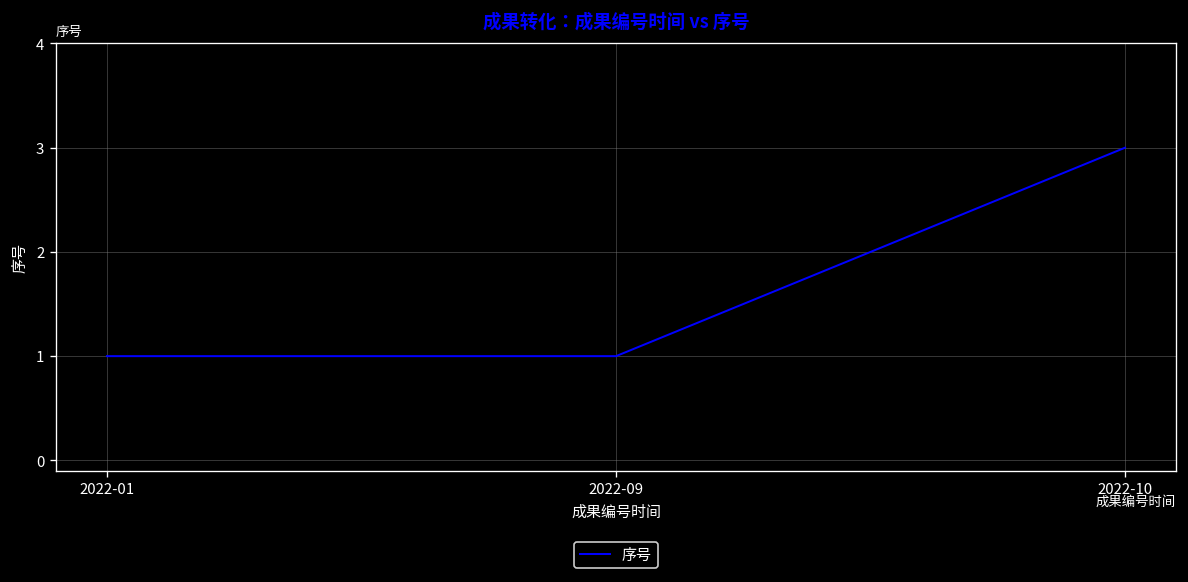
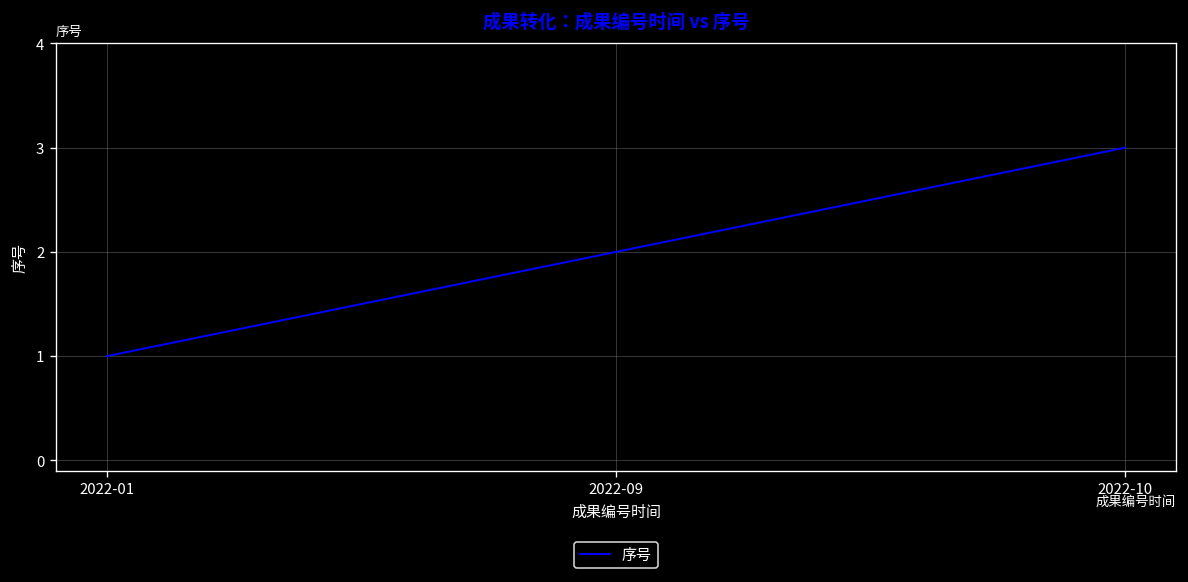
2022-09: 1 -> 2
